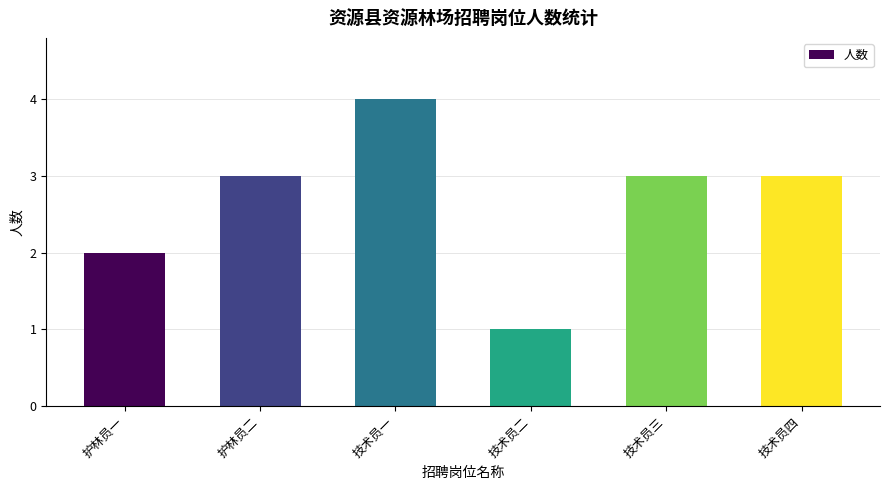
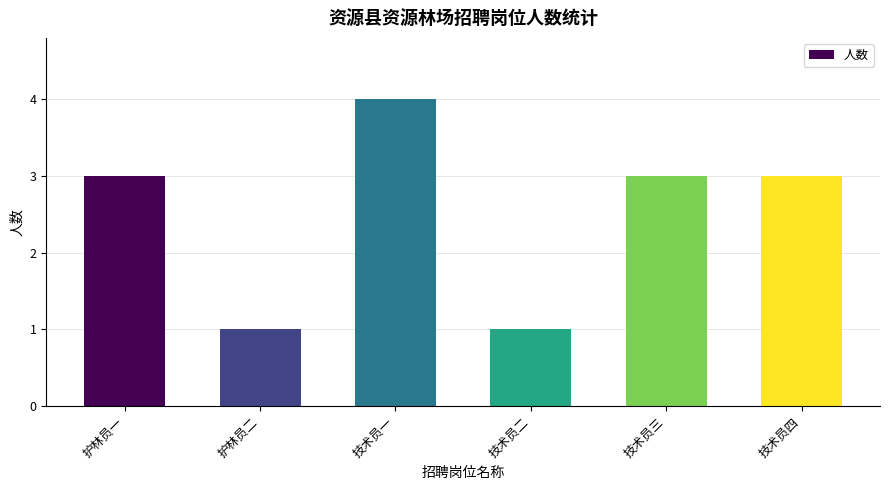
护林员一: 2 -> 3
护林员二: 3 -> 1
